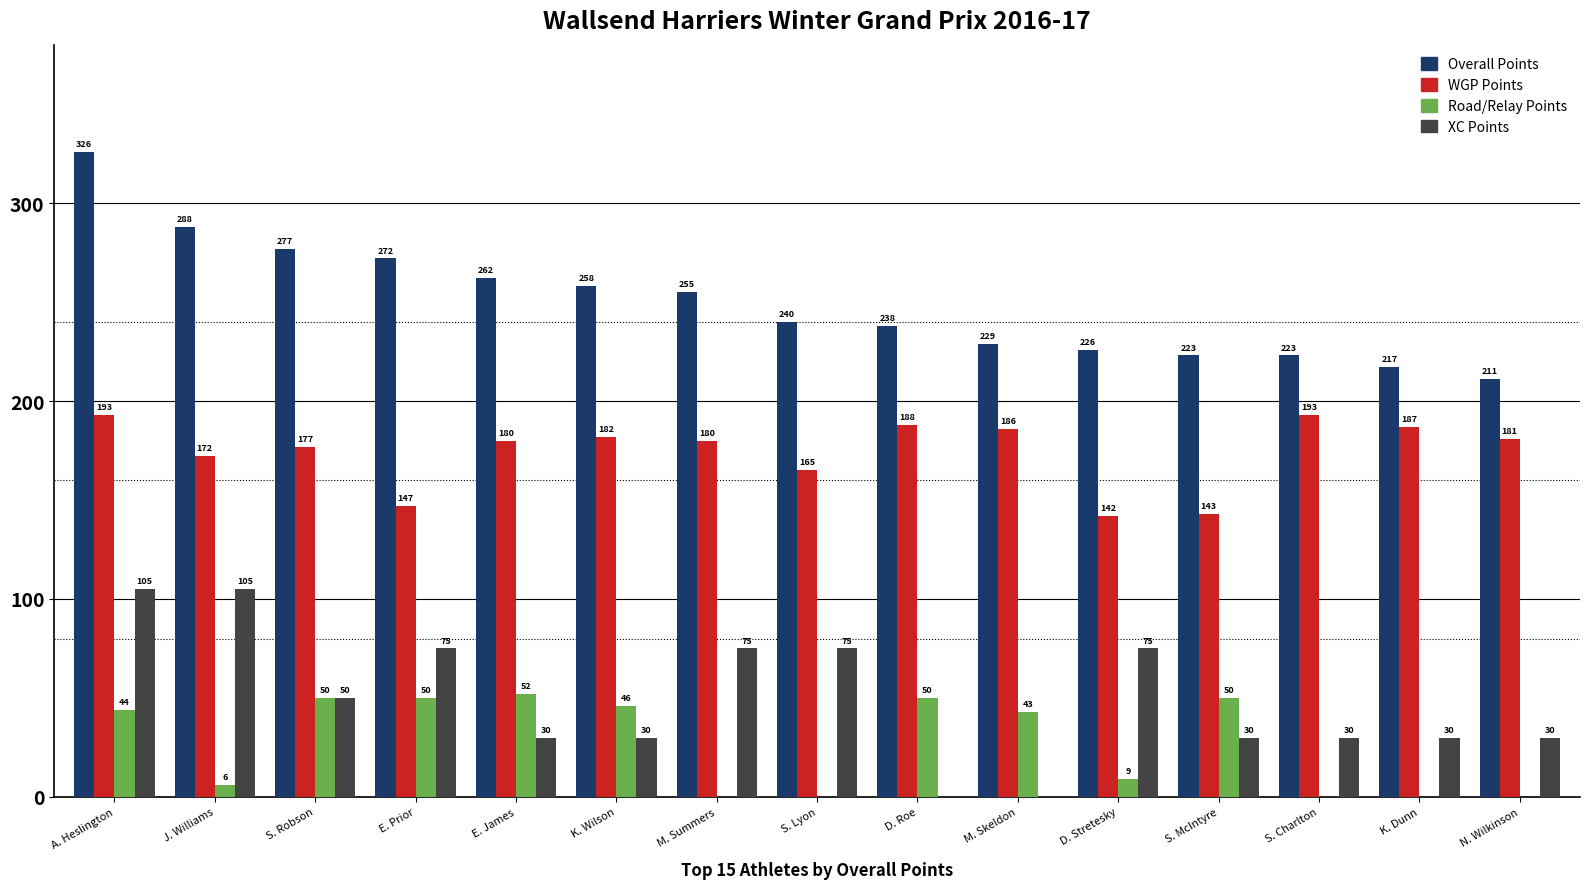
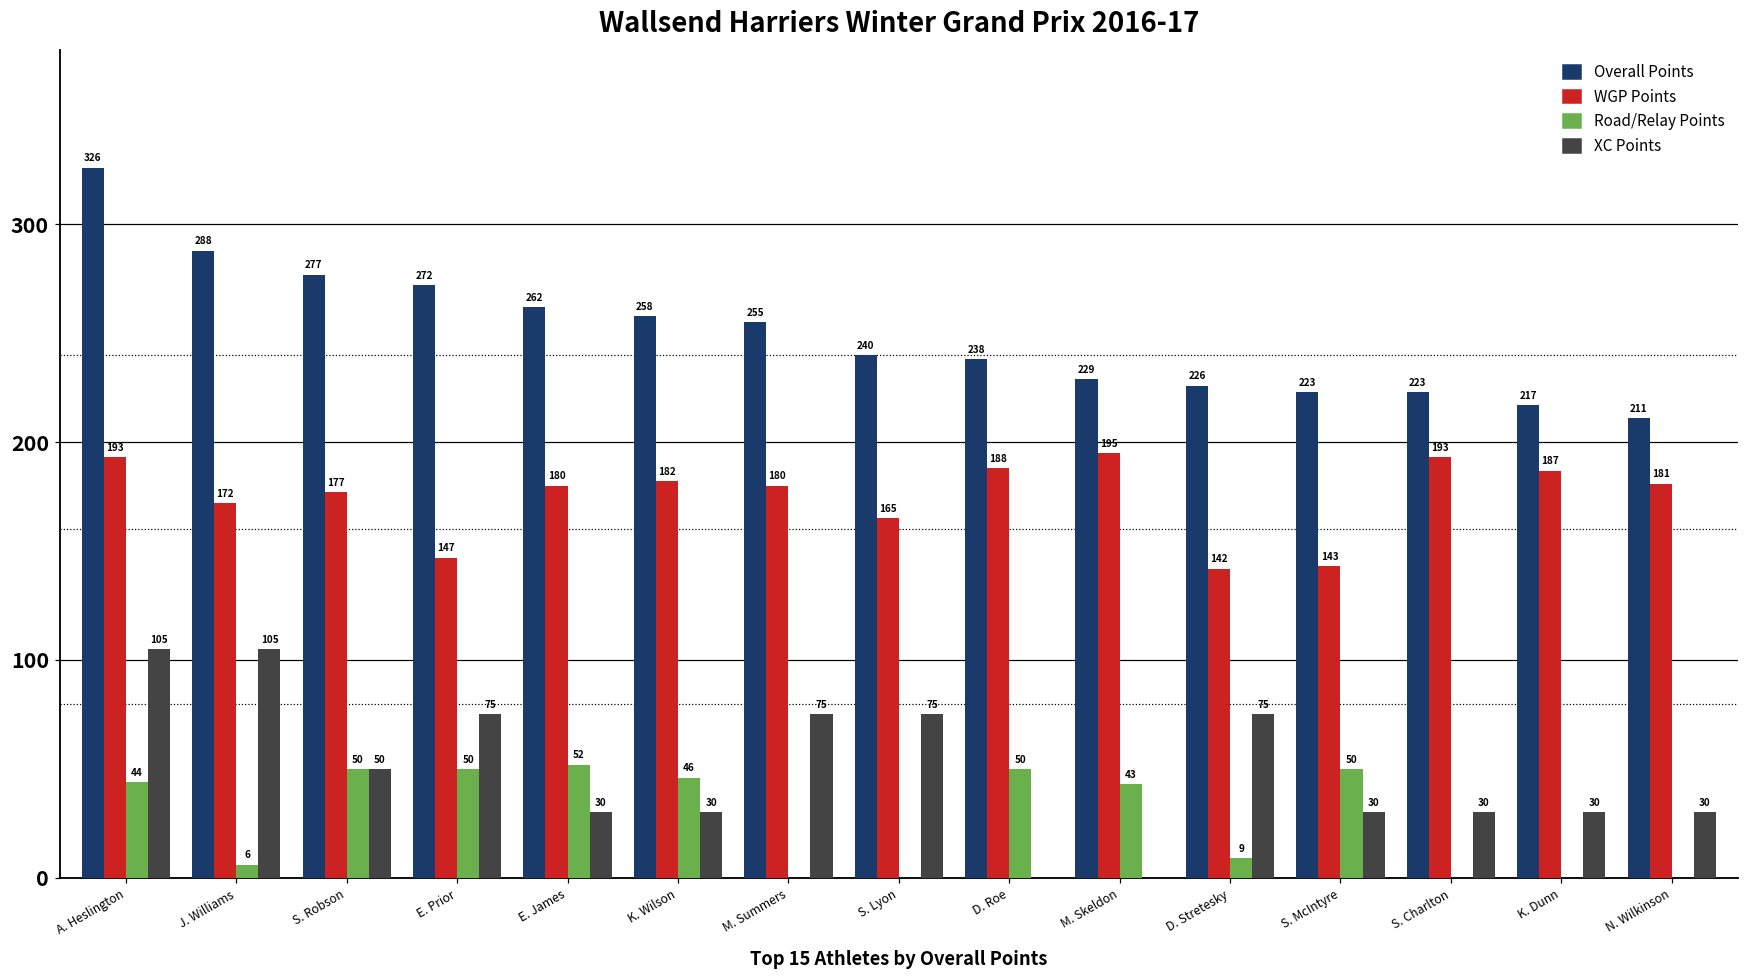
WGP Points, M. Skeldon: 186 -> 195
